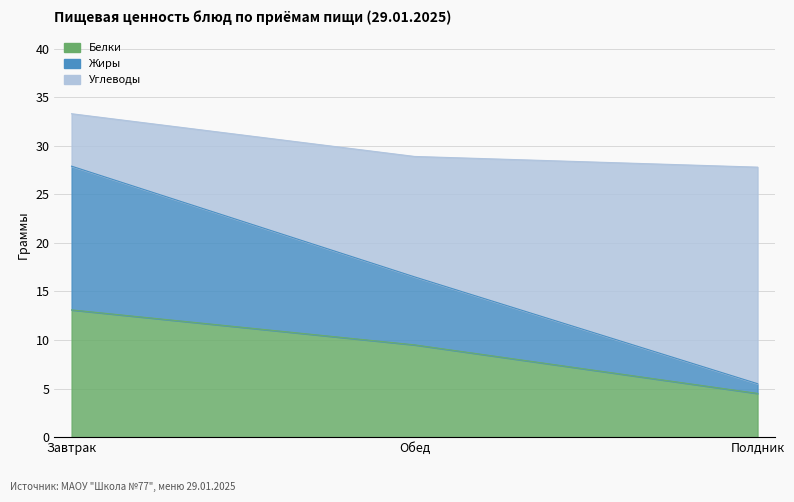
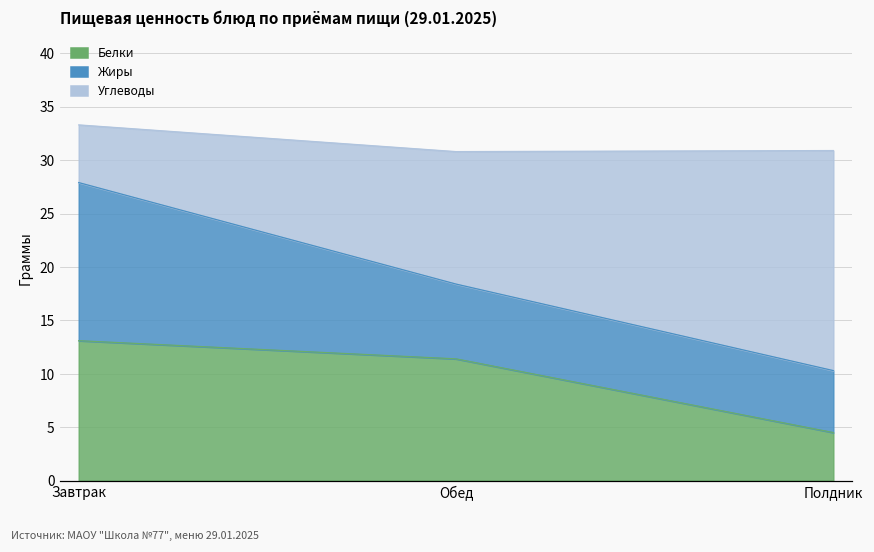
Белки, Обед: 10 -> 11
Жиры, Полдник: 1 -> 6
Углеводы, Полдник: 22 -> 21
